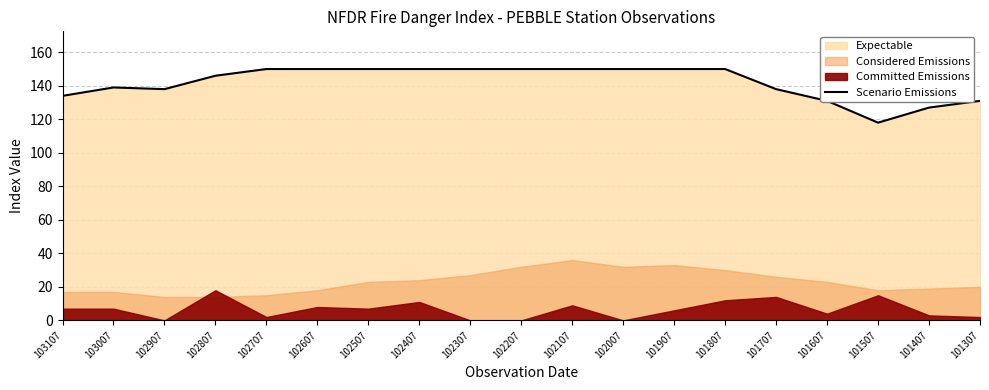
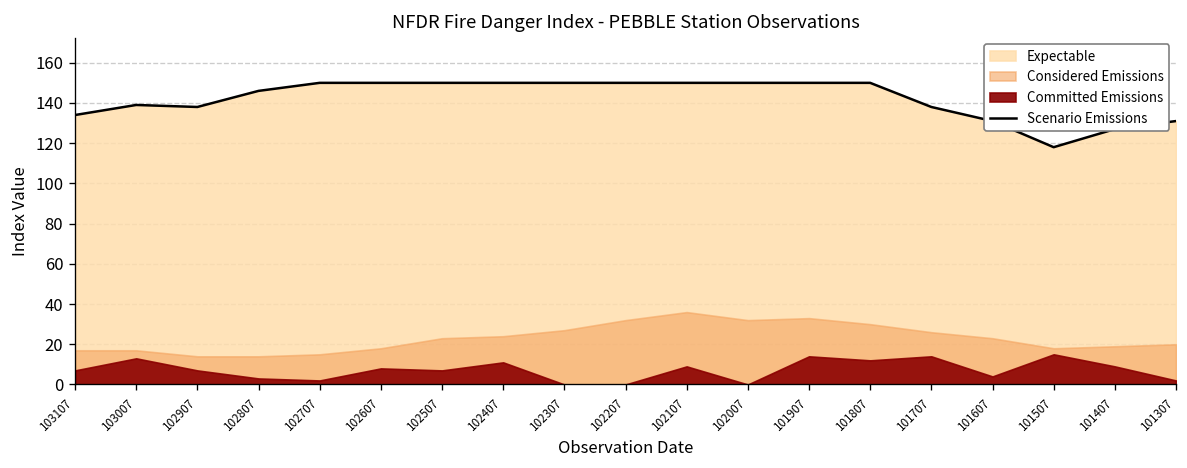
Committed Emissions, 103007: 7 -> 13
Committed Emissions, 102907: 0 -> 7
Committed Emissions, 102807: 18 -> 3
Committed Emissions, 101907: 6 -> 14
Committed Emissions, 101407: 3 -> 9
